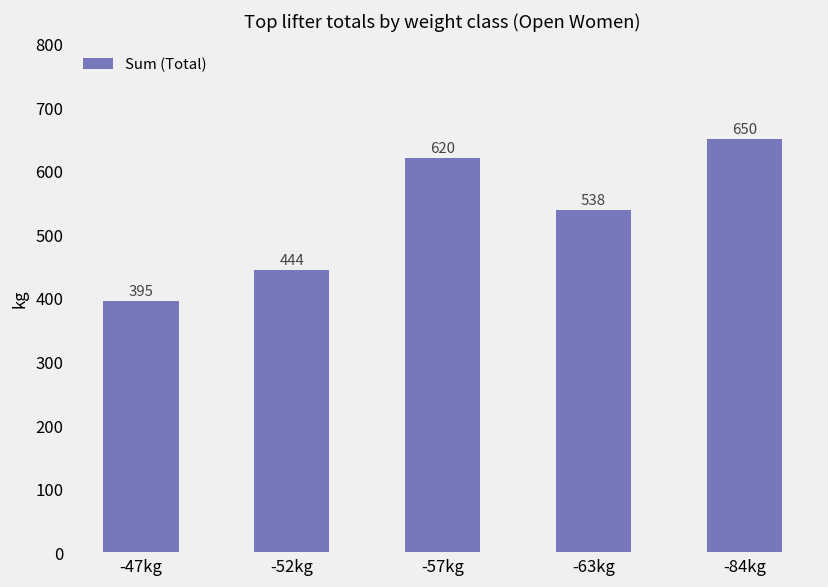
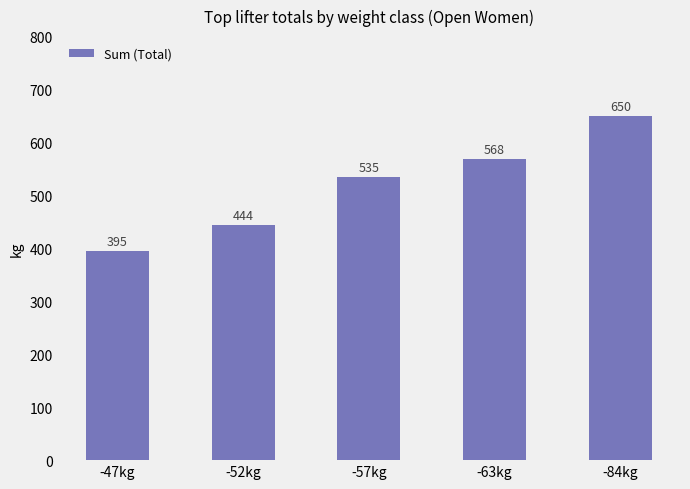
-57kg: 620 -> 535
-63kg: 538 -> 568
